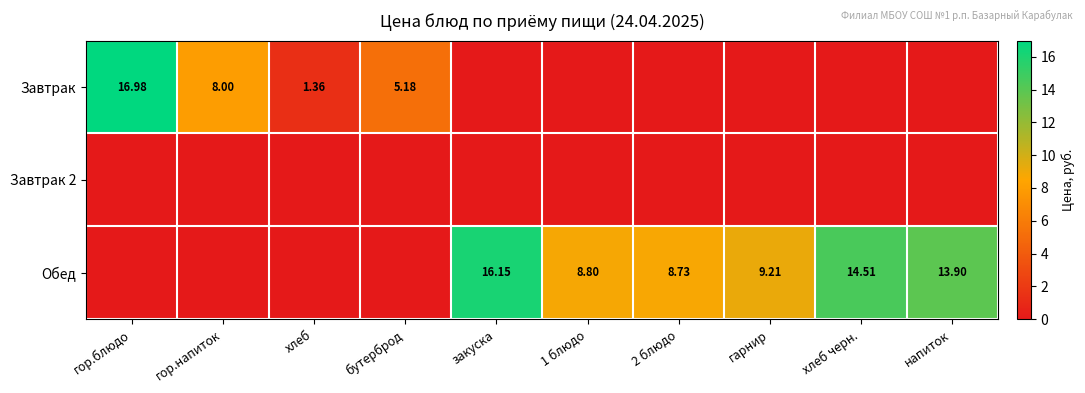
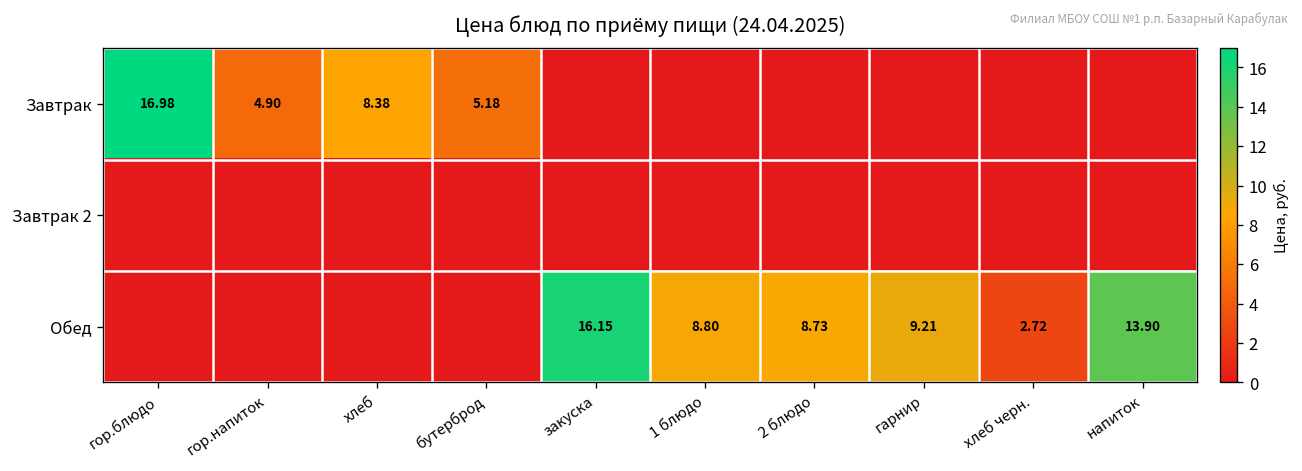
Завтрак, гор.напиток: 8.00 -> 4.90
Завтрак, хлеб: 1.36 -> 8.38
Обед, хлеб черн.: 14.51 -> 2.72
